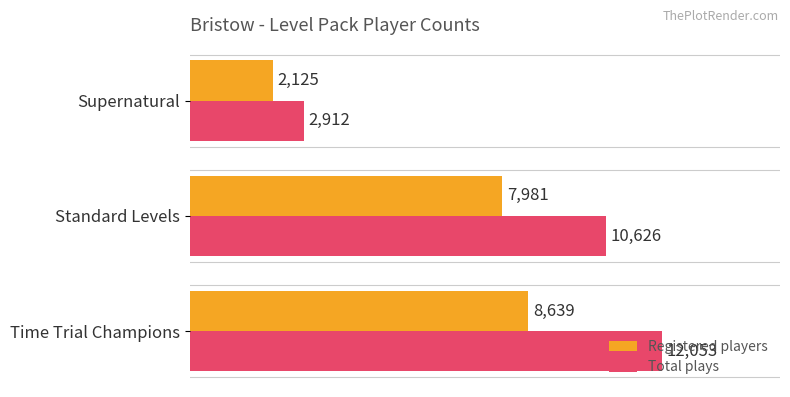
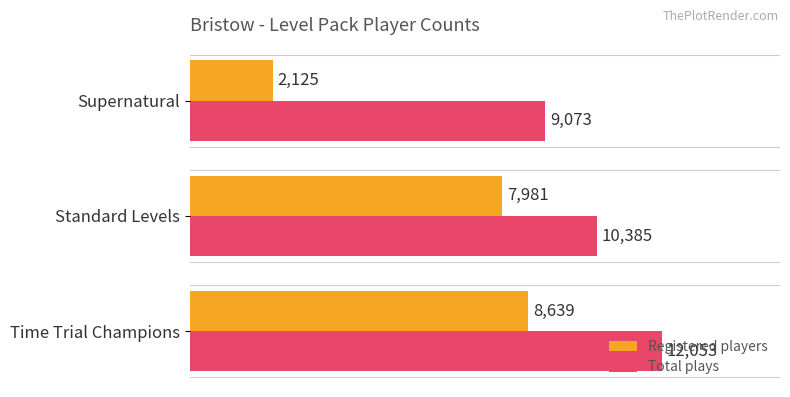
Total plays, Supernatural: 2,912 -> 9,073
Total plays, Standard Levels: 10,626 -> 10,385
